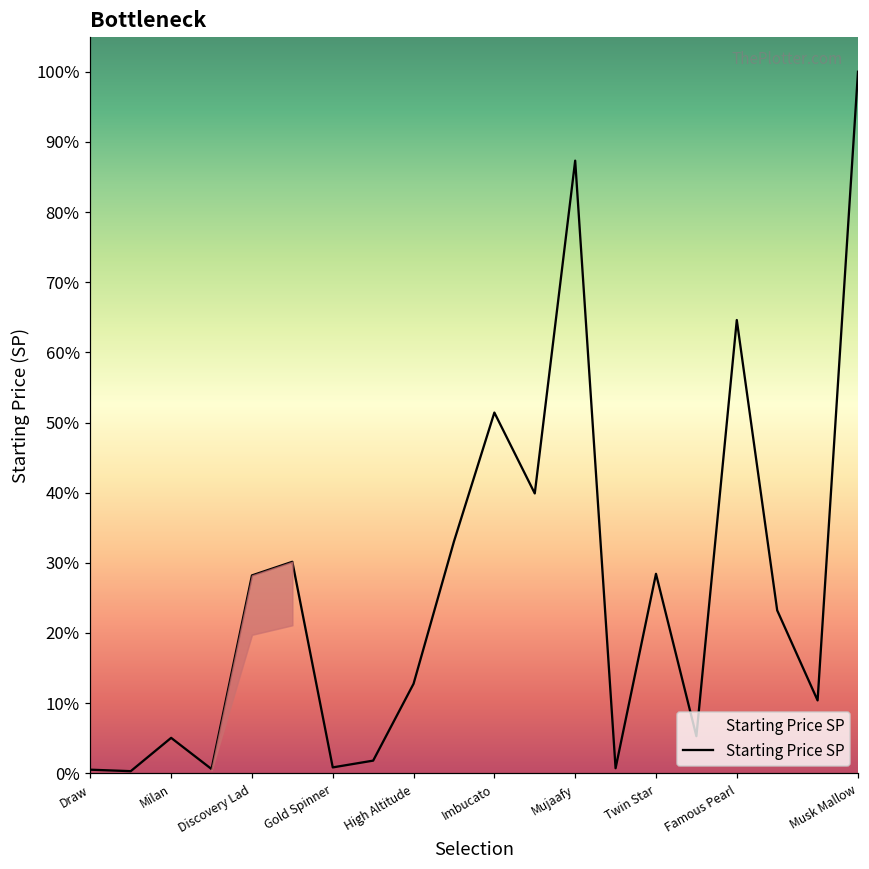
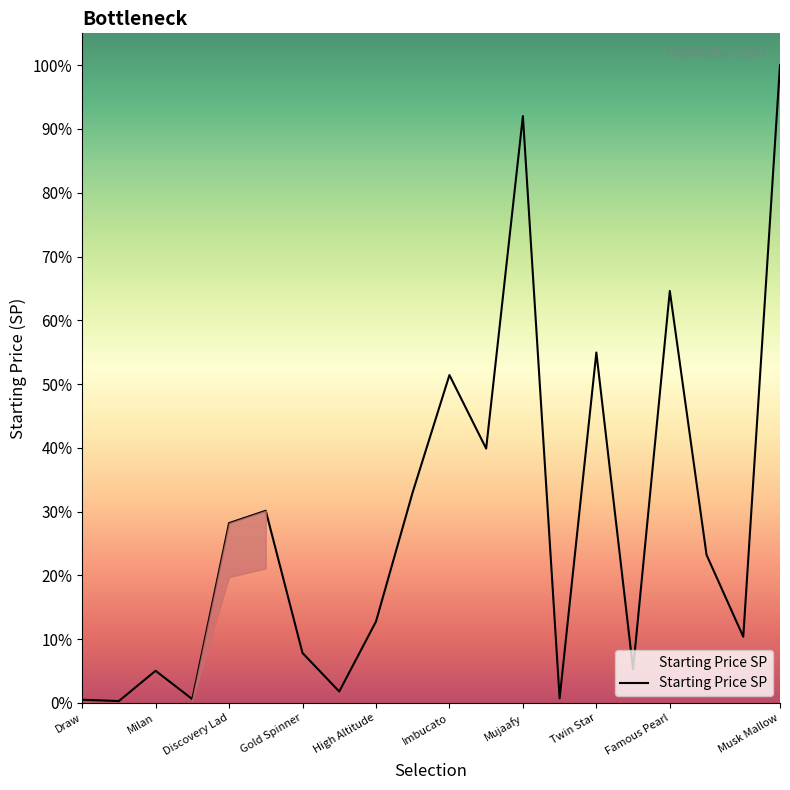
Starting Price SP, Gold Spinner: 1% -> 8%
Starting Price SP, Mujaafy: 87% -> 92%
Starting Price SP, Twin Star: 28% -> 55%
